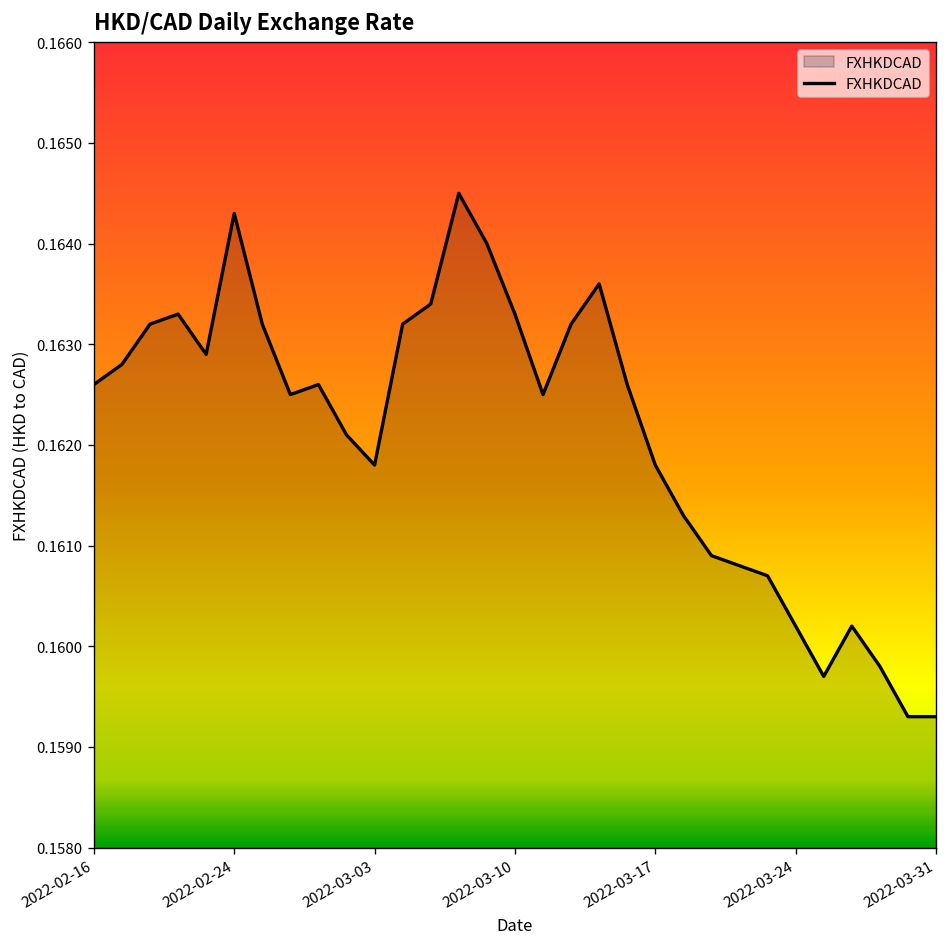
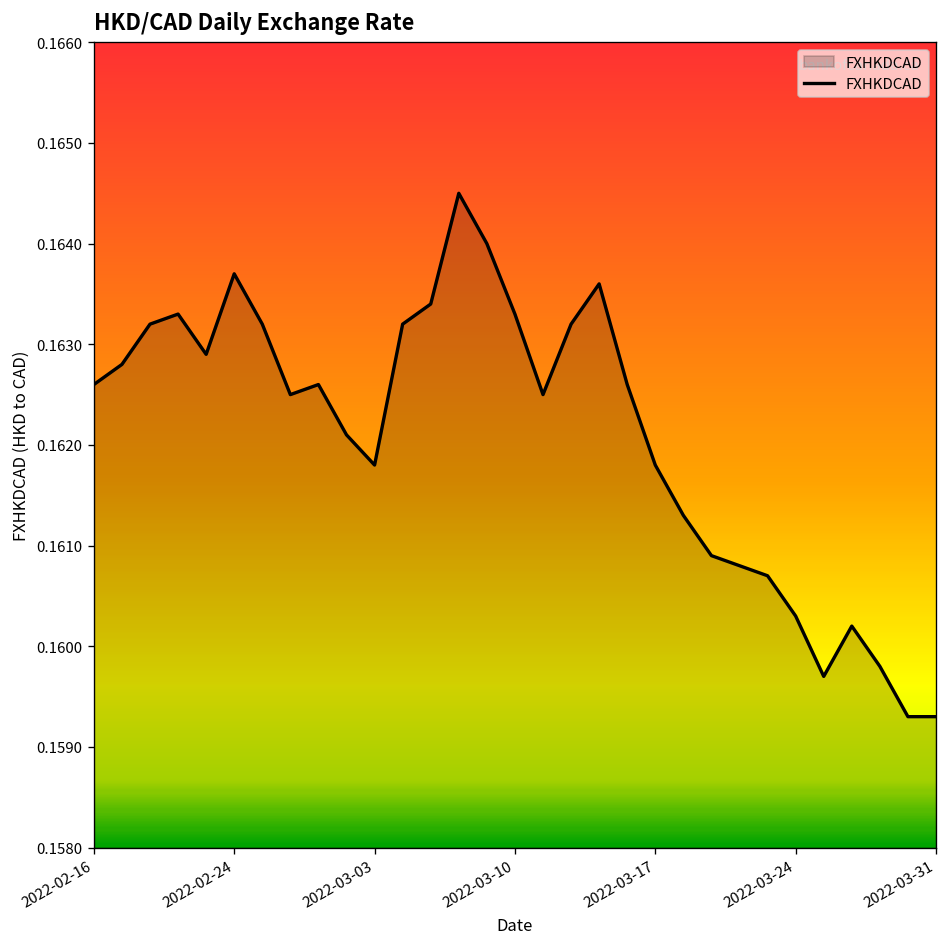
2022-02-24: 0.1643 -> 0.1637
2022-03-24: 0.1602 -> 0.1603
